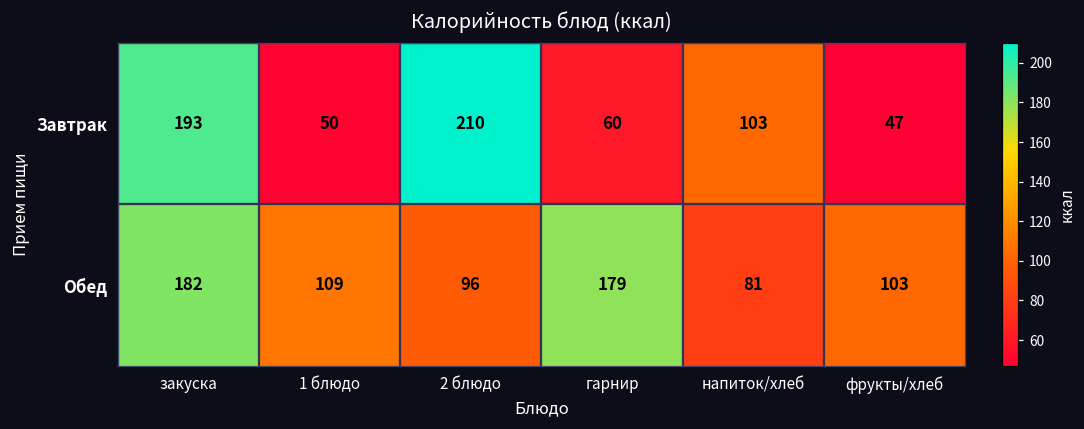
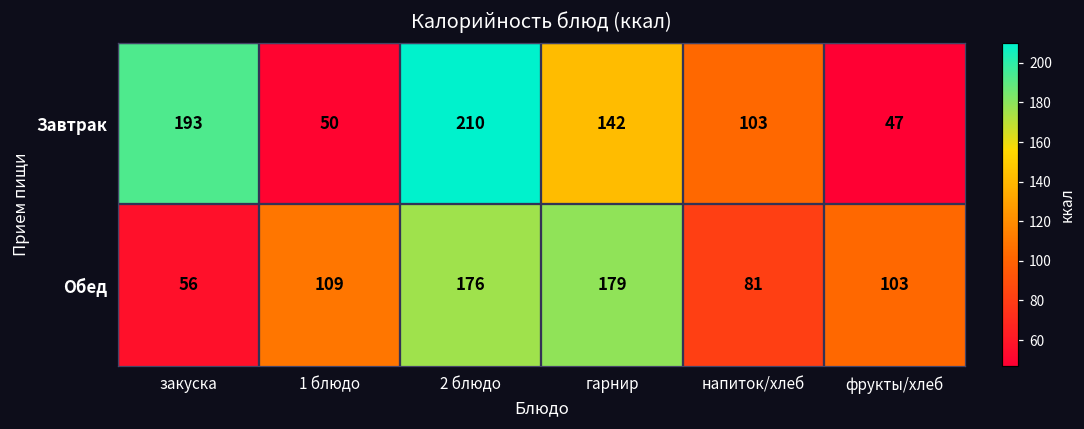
Завтрак, гарнир: 60 -> 142
Обед, закуска: 182 -> 56
Обед, 2 блюдо: 96 -> 176
